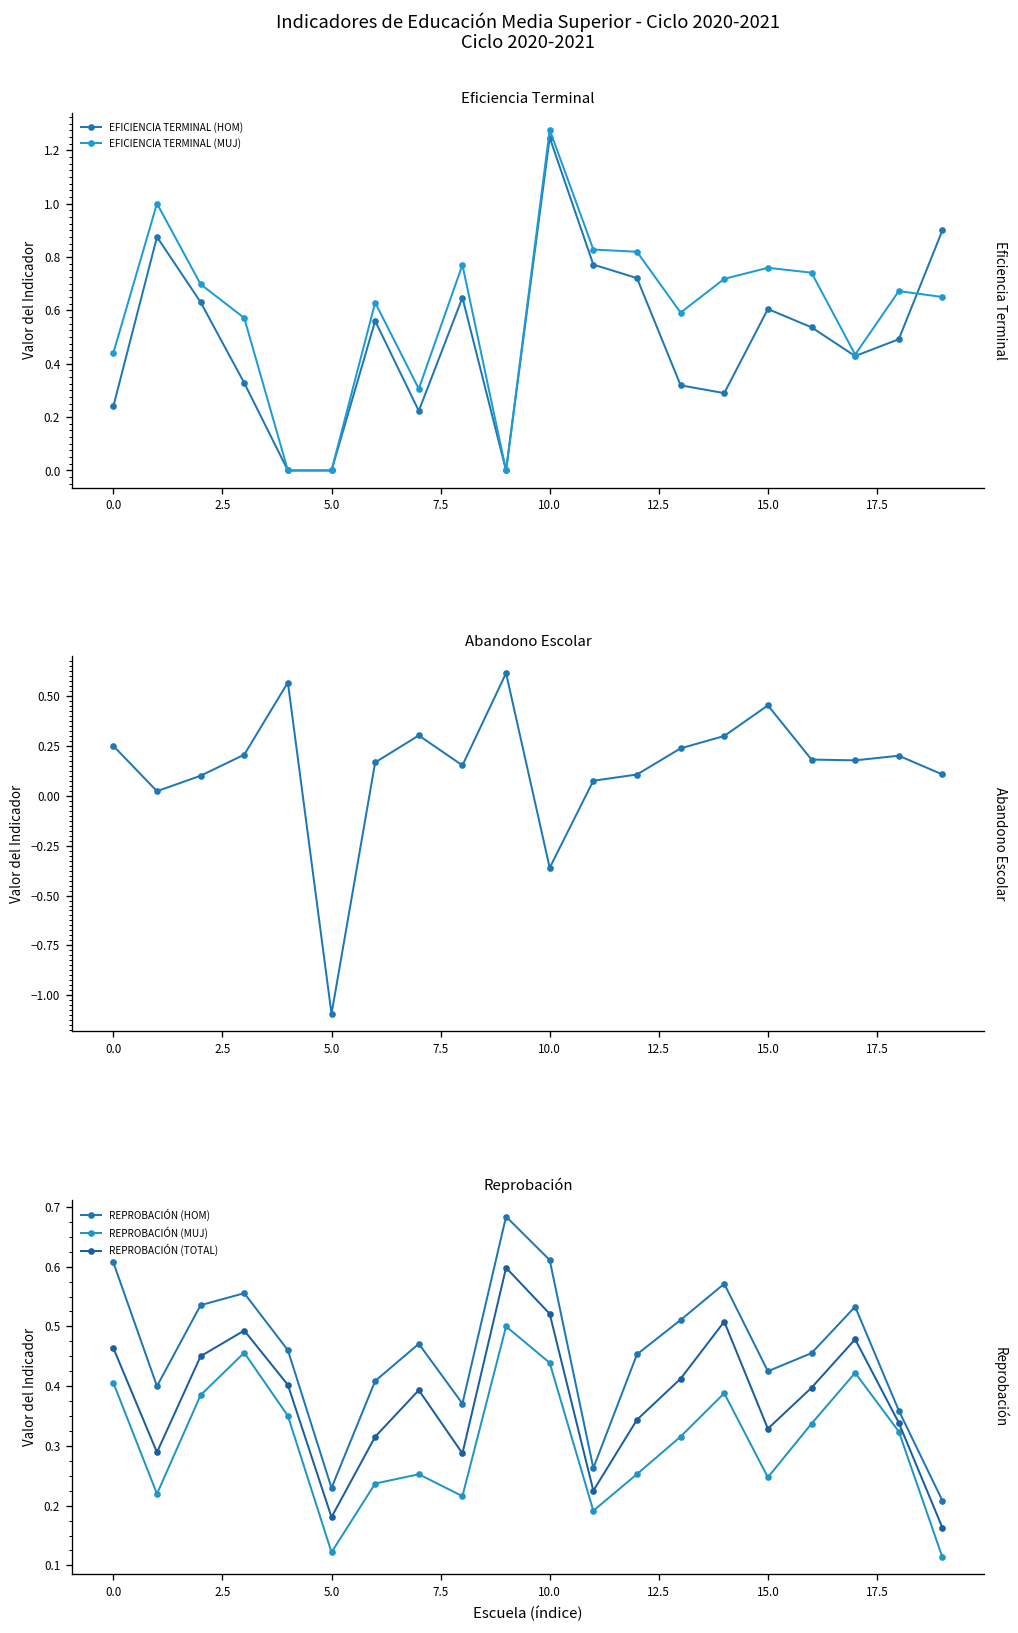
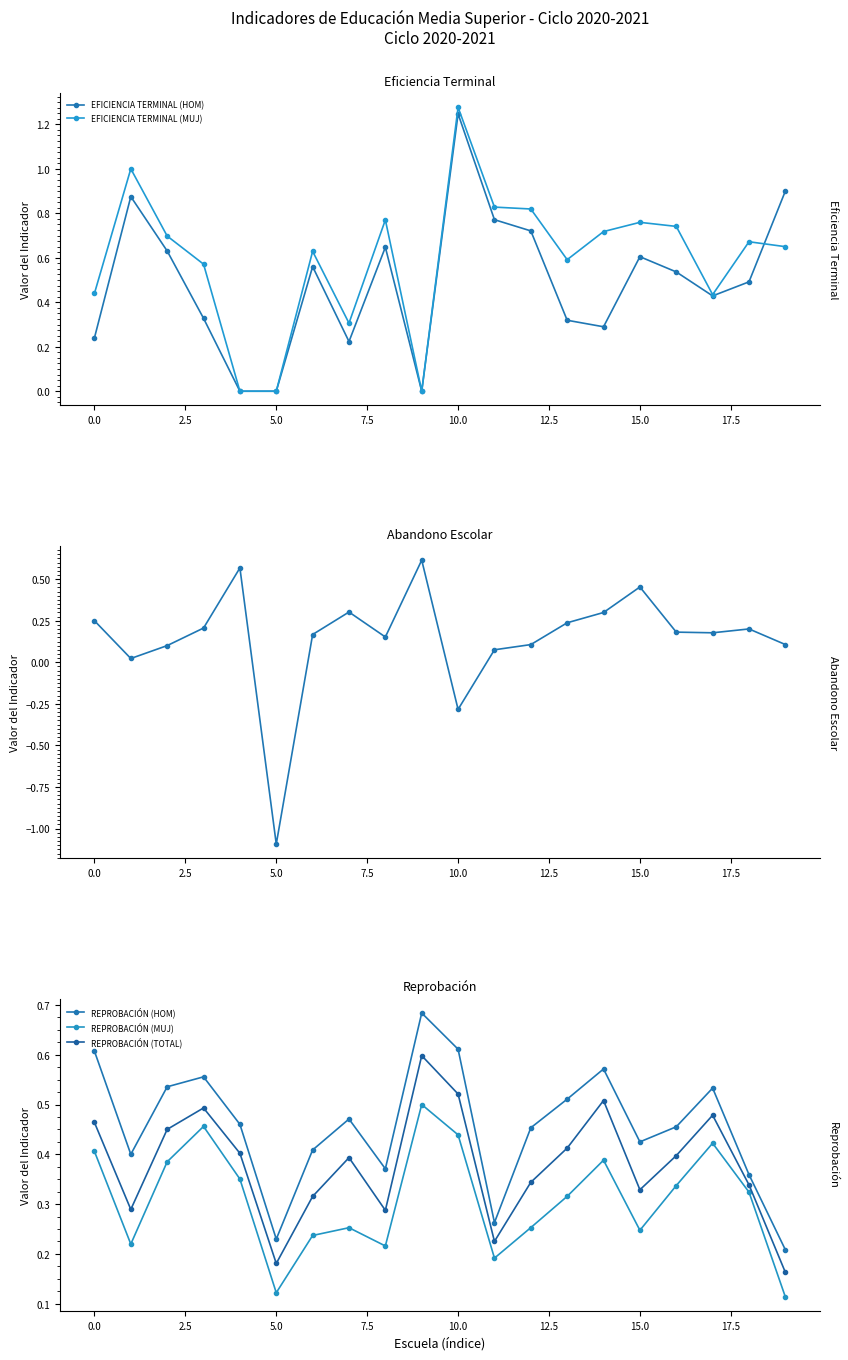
Abandono Escolar, 10.0: -0.36 -> -0.28
